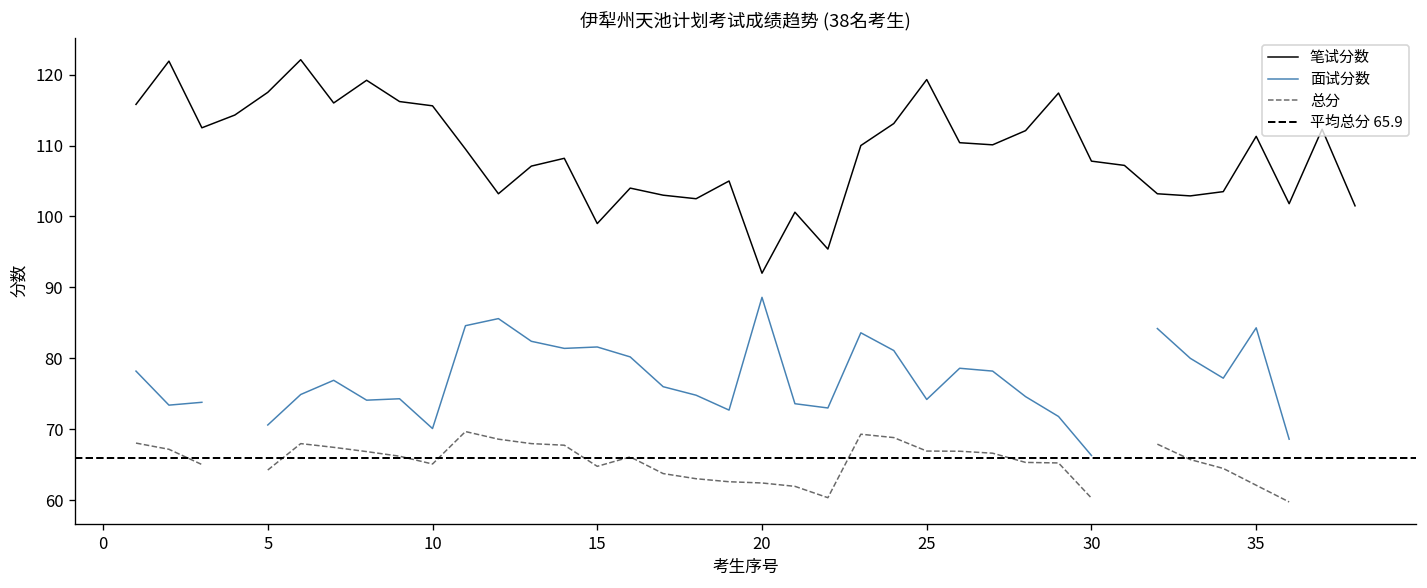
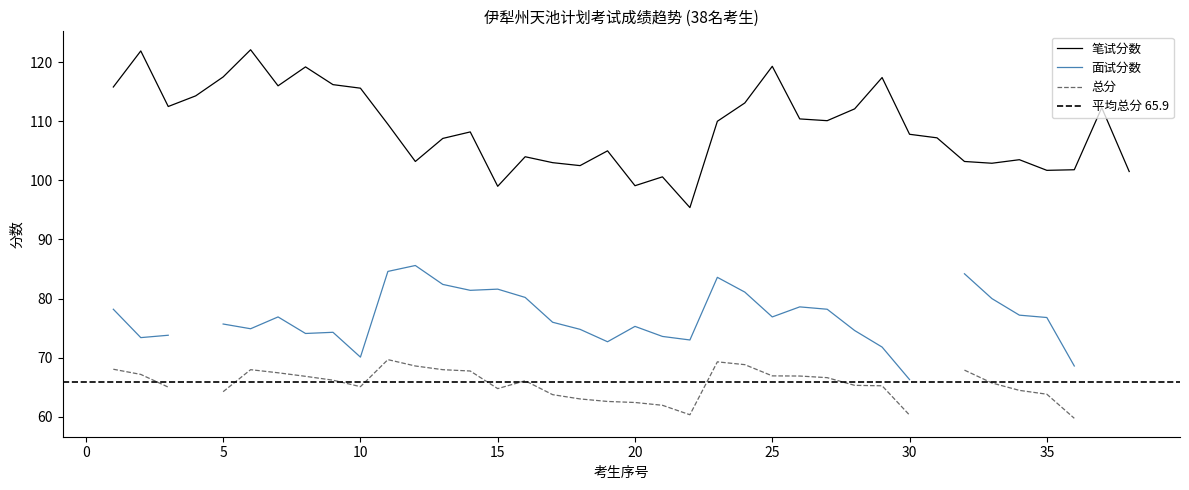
面试分数, 5: 71 -> 76
笔试分数, 20: 92 -> 99
面试分数, 20: 89 -> 75
面试分数, 25: 74 -> 77
笔试分数, 35: 111 -> 102
面试分数, 35: 84 -> 77
总分, 35: 62 -> 64
